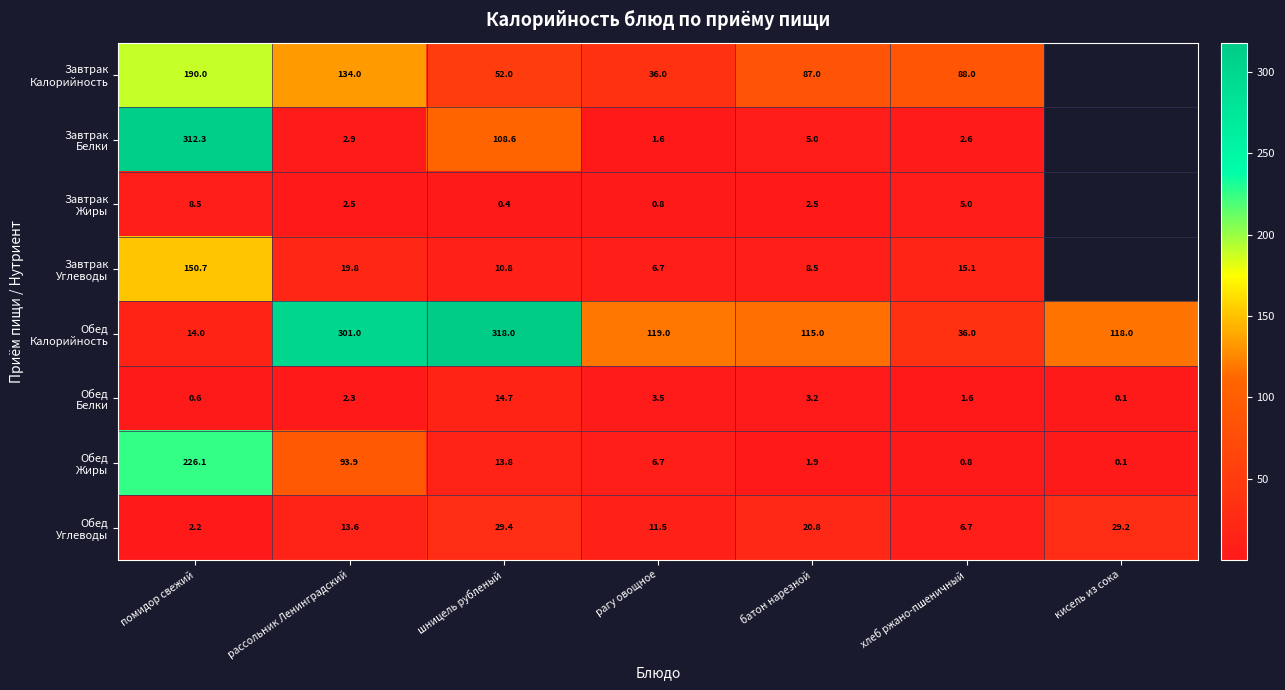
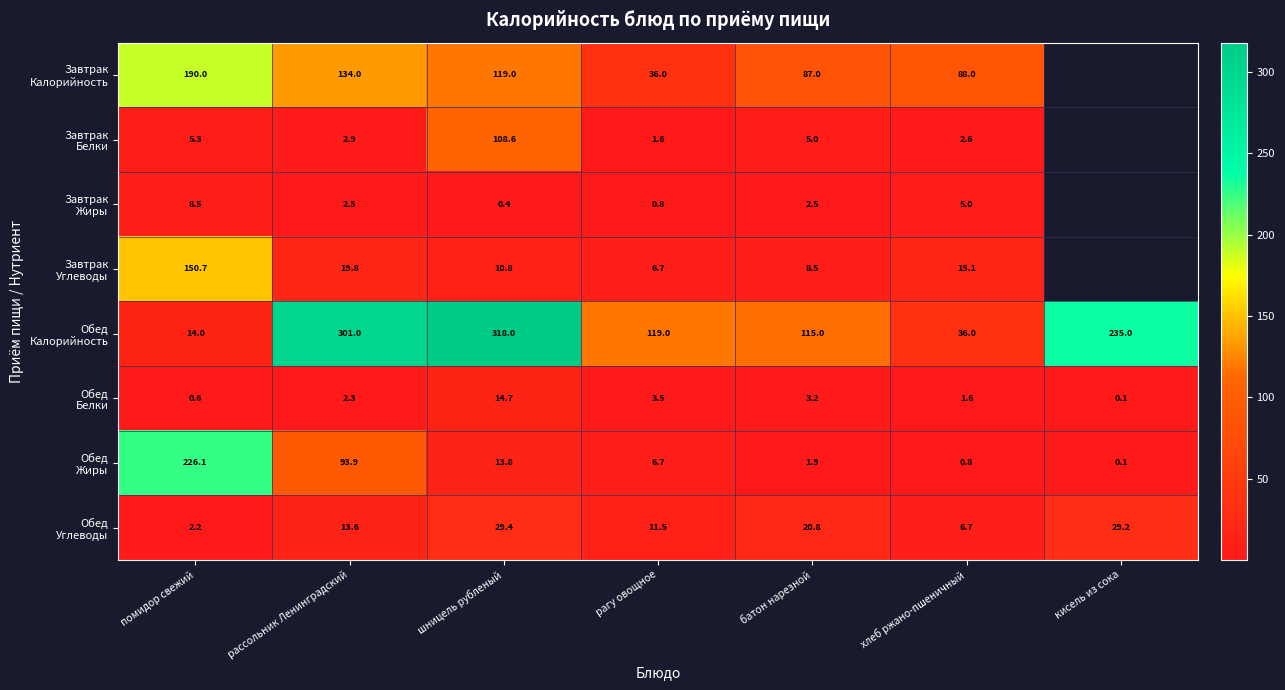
Завтрак Калорийность, шницель рубленый: 52.0 -> 119.0
Завтрак Белки, помидор свежий: 312.3 -> 5.3
Обед Калорийность, кисель из сока: 118.0 -> 235.0
